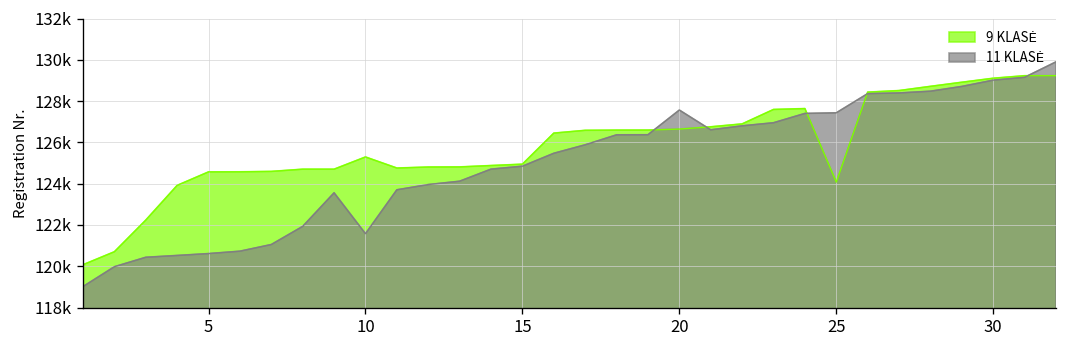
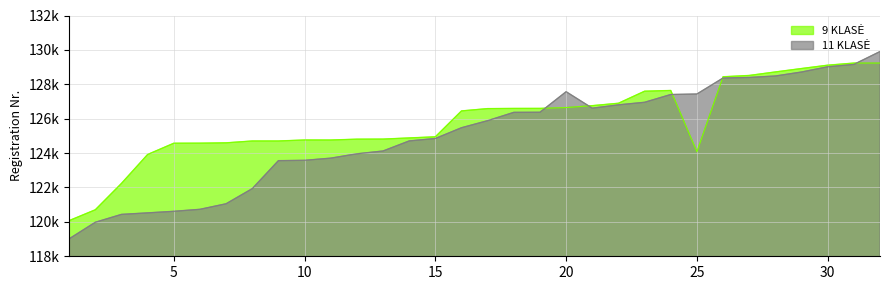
9 KLASĖ, 10: 125300 -> 124800
11 KLASĖ, 10: 121600 -> 123600
